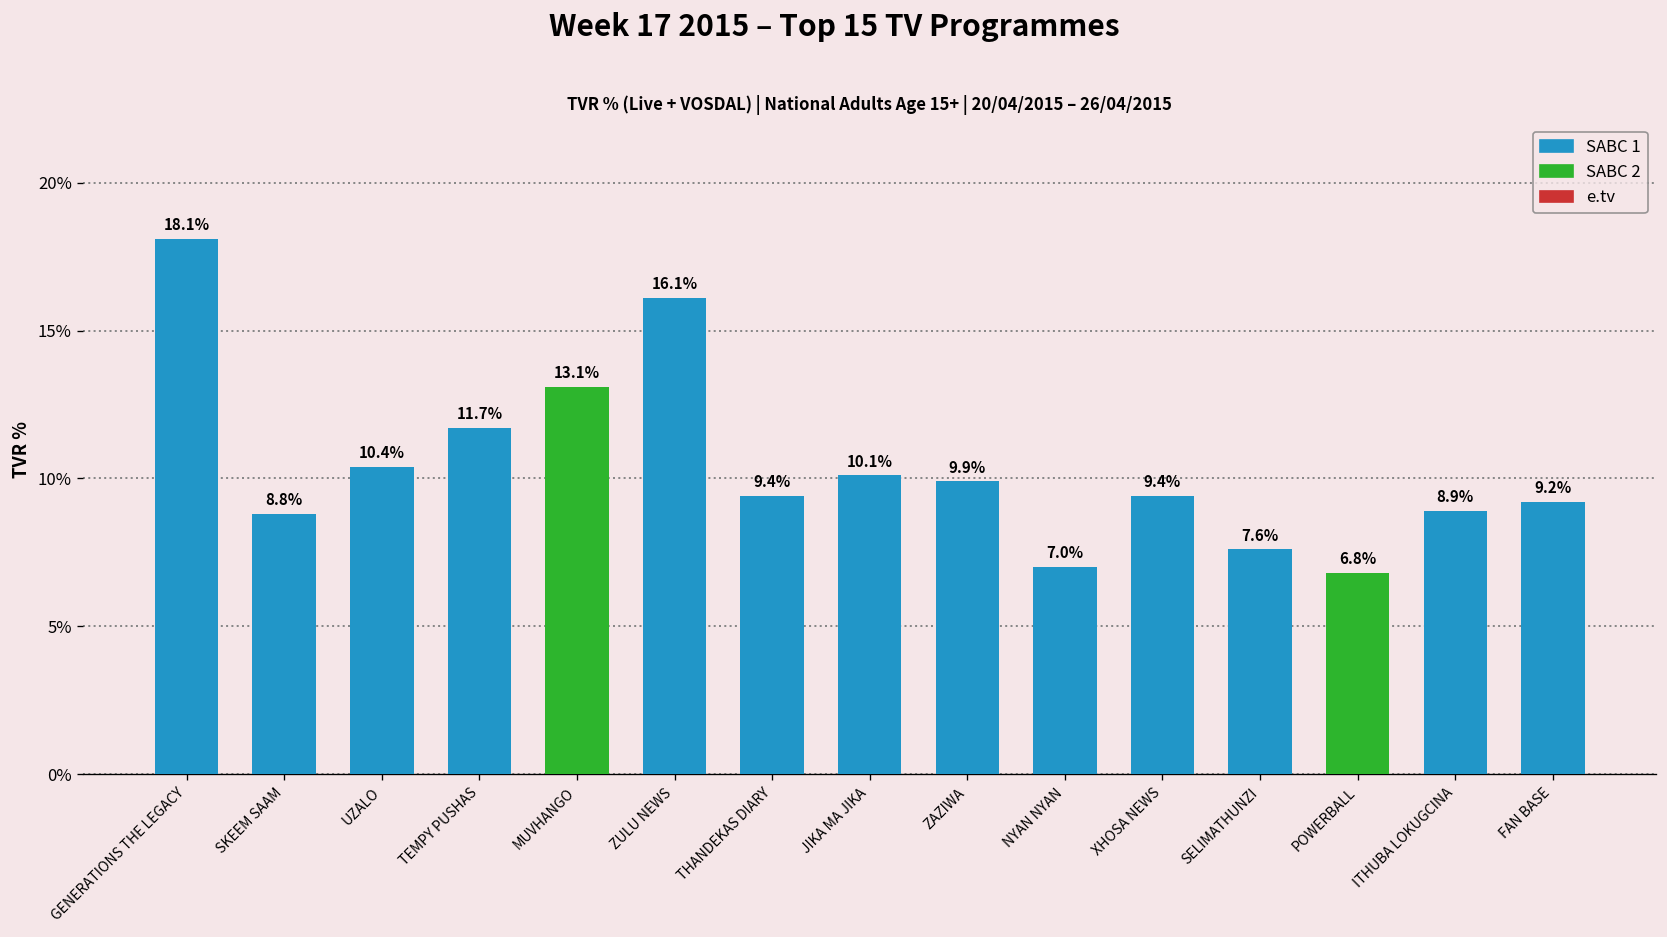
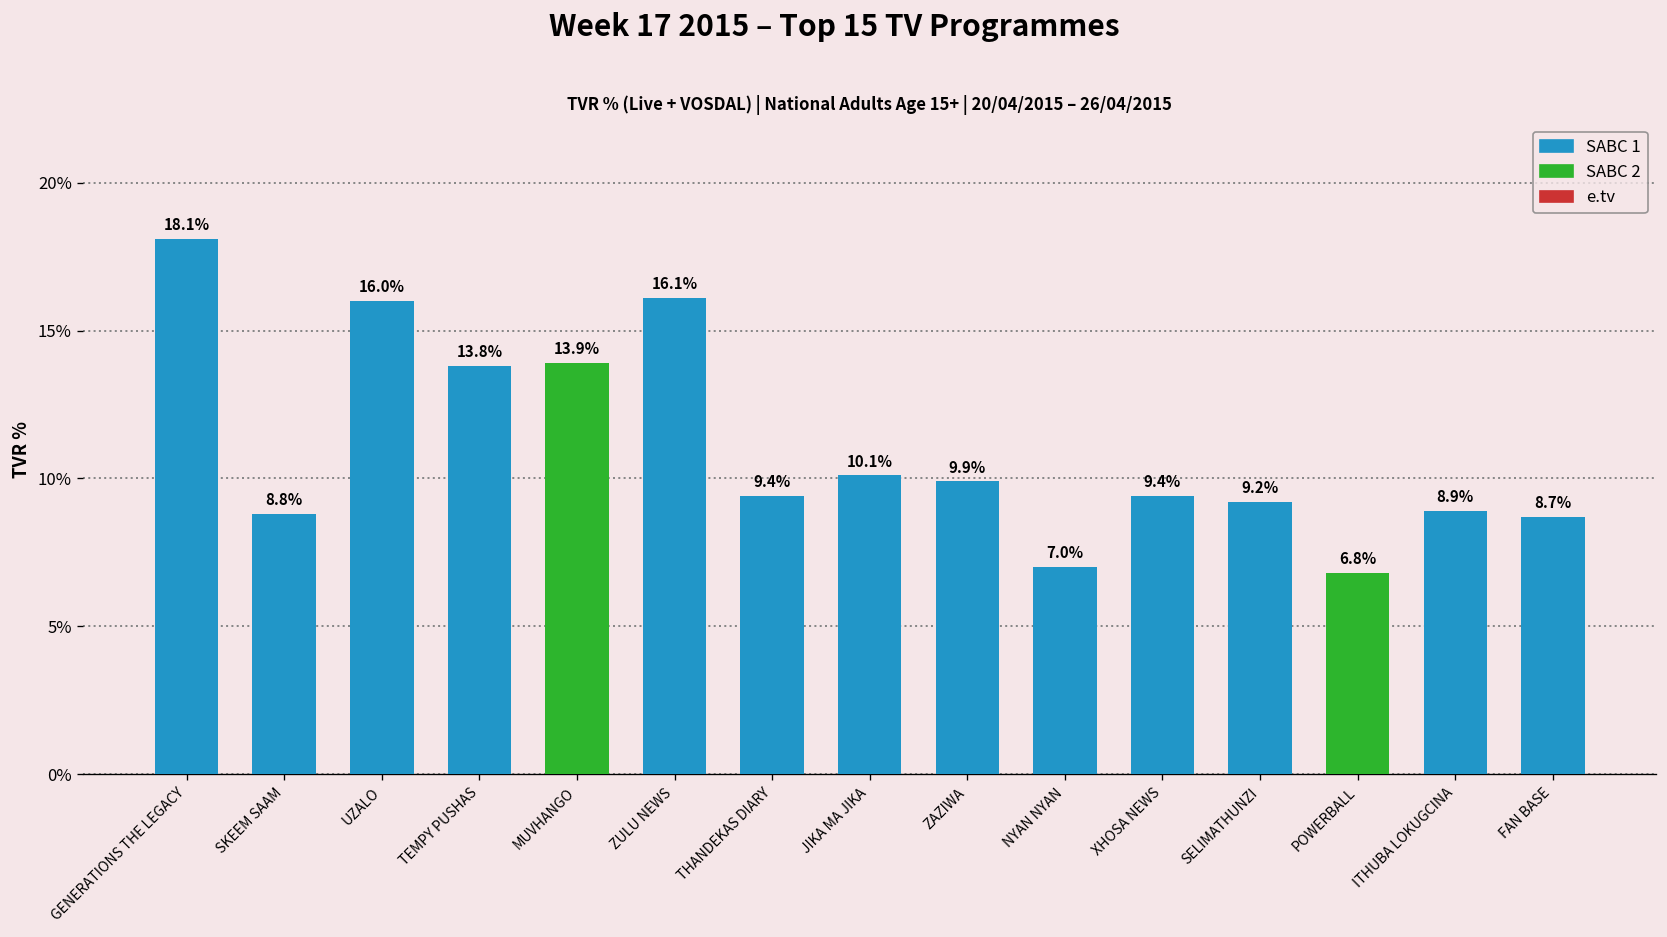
UZALO: 10.4% -> 16.0%
TEMPY PUSHAS: 11.7% -> 13.8%
MUVHANGO: 13.1% -> 13.9%
SELIMATHUNZI: 7.6% -> 9.2%
FAN BASE: 9.2% -> 8.7%
